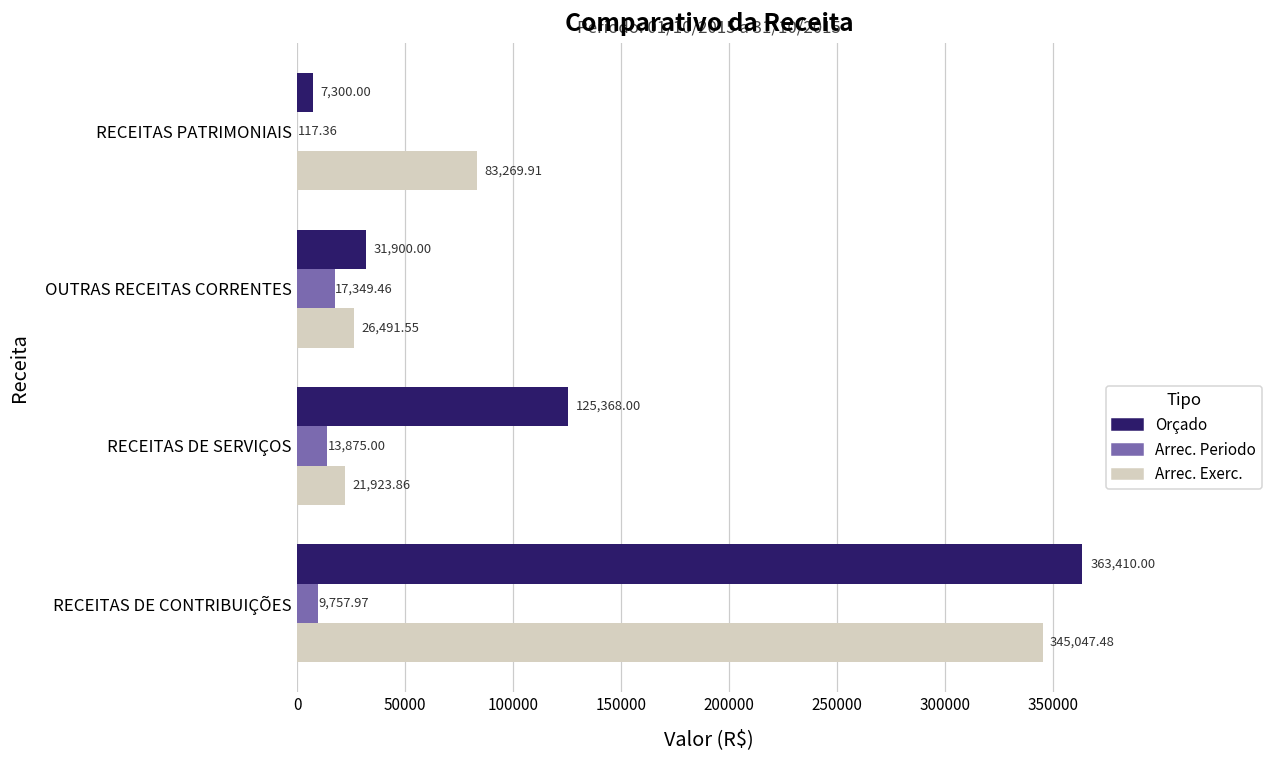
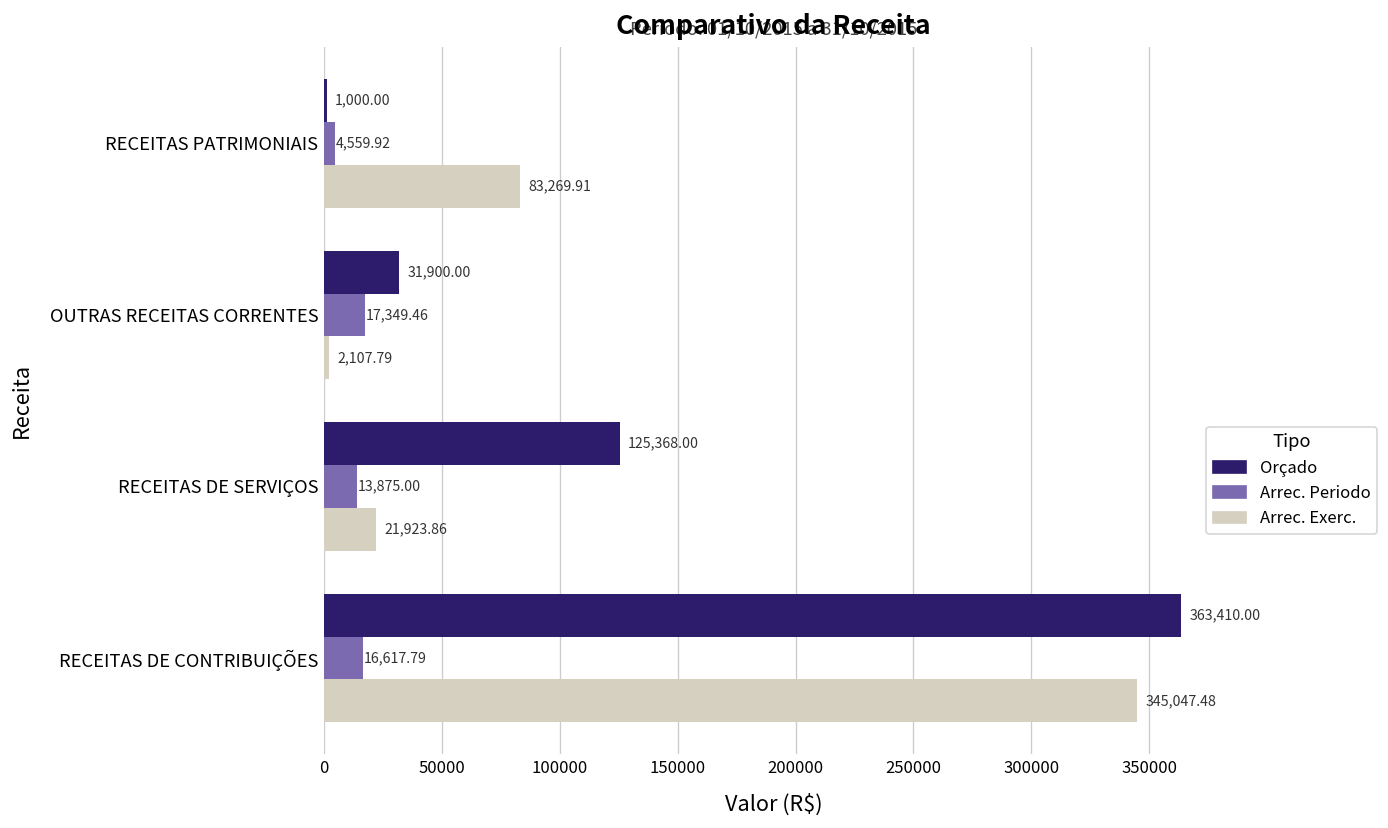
Orçado, RECEITAS PATRIMONIAIS: 7,300.00 -> 1,000.00
Arrec. Periodo, RECEITAS PATRIMONIAIS: 117.36 -> 4,559.92
Arrec. Exerc., OUTRAS RECEITAS CORRENTES: 26,491.55 -> 2,107.79
Arrec. Periodo, RECEITAS DE CONTRIBUIÇÕES: 9,757.97 -> 16,617.79
